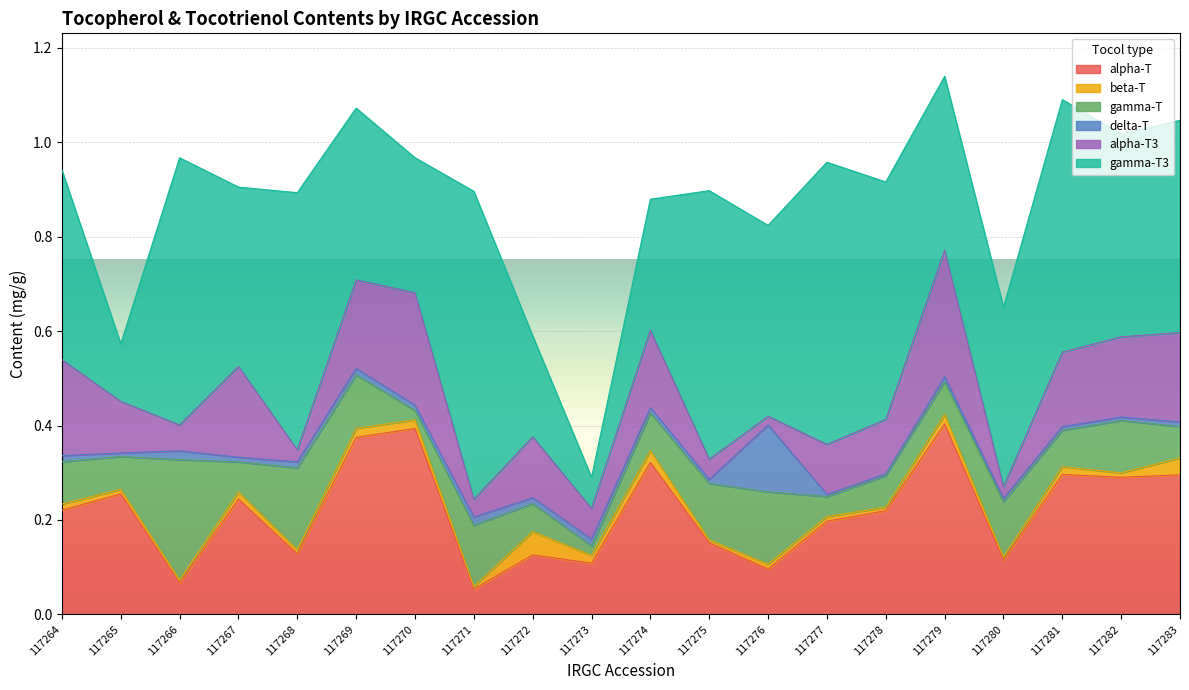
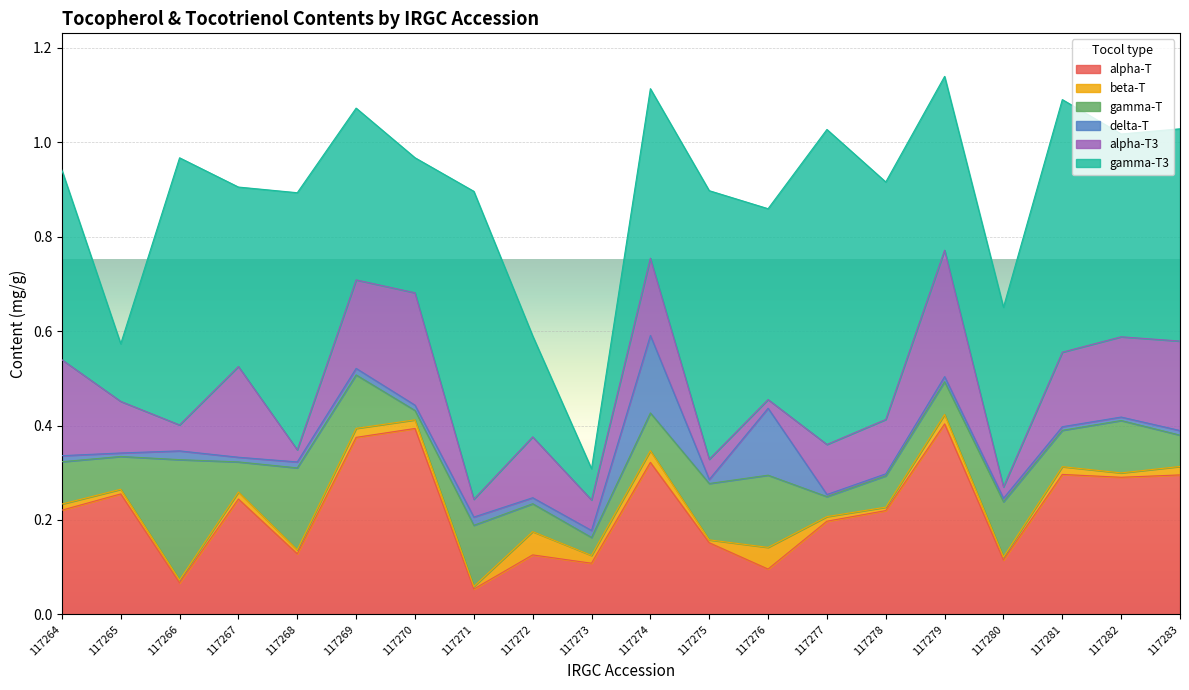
gamma-T, 117273: 0.02 -> 0.04
delta-T, 117274: 0.01 -> 0.16
gamma-T3, 117274: 0.28 -> 0.36
beta-T, 117276: 0.01 -> 0.05
gamma-T3, 117277: 0.60 -> 0.67
beta-T, 117283: 0.04 -> 0.02
